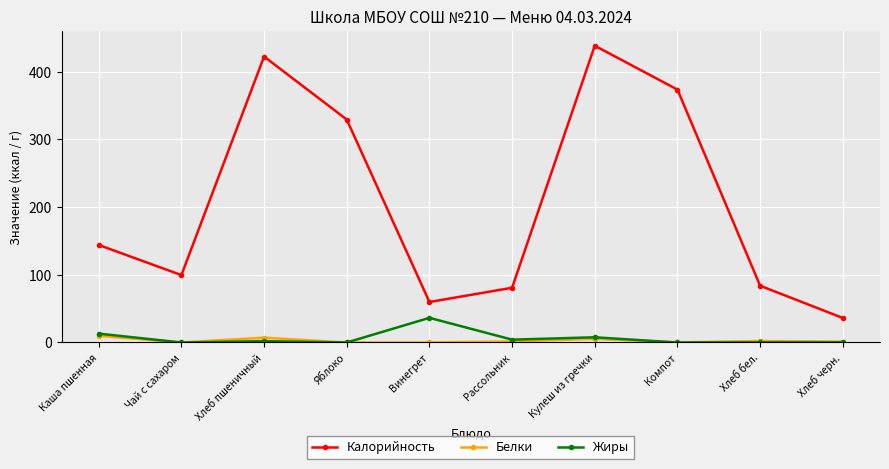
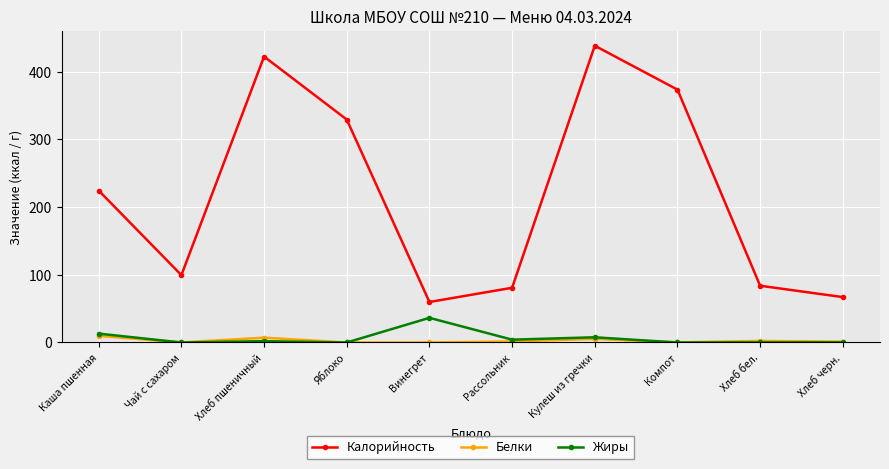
Калорийность, Каша пшенная: 140 -> 220
Калорийность, Хлеб черн.: 40 -> 70
